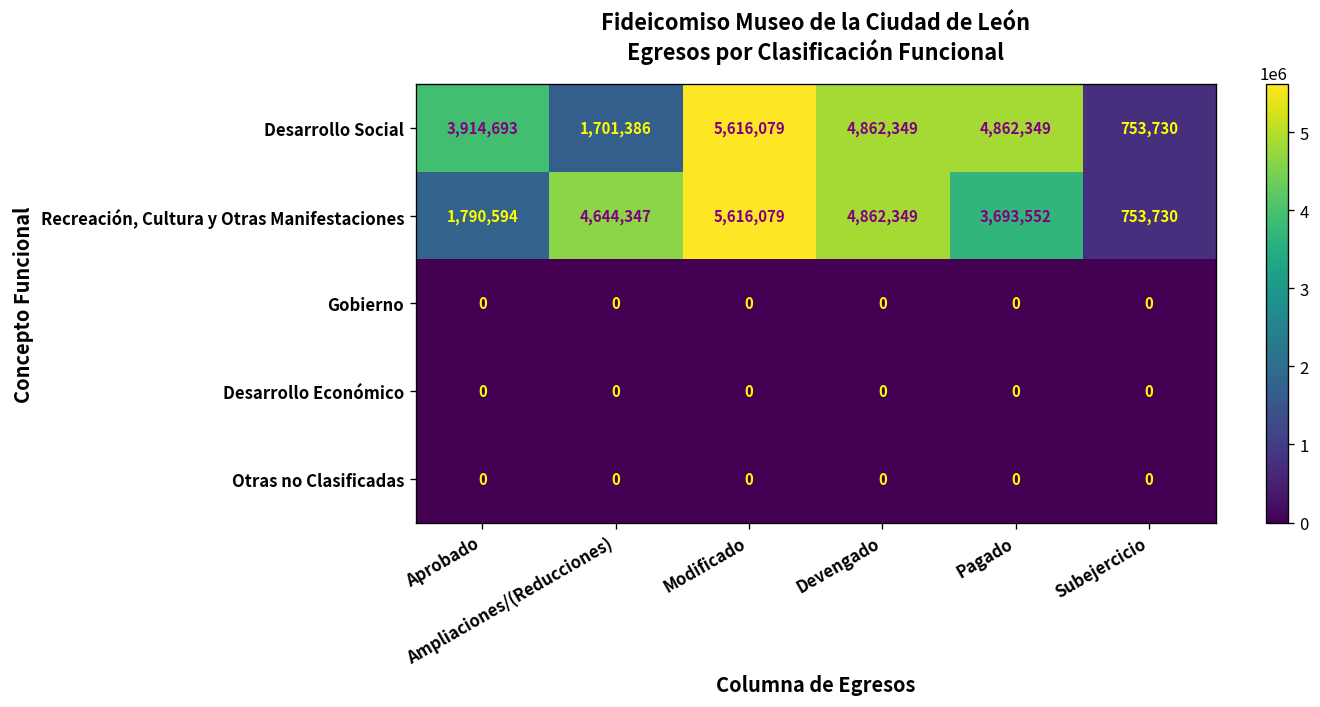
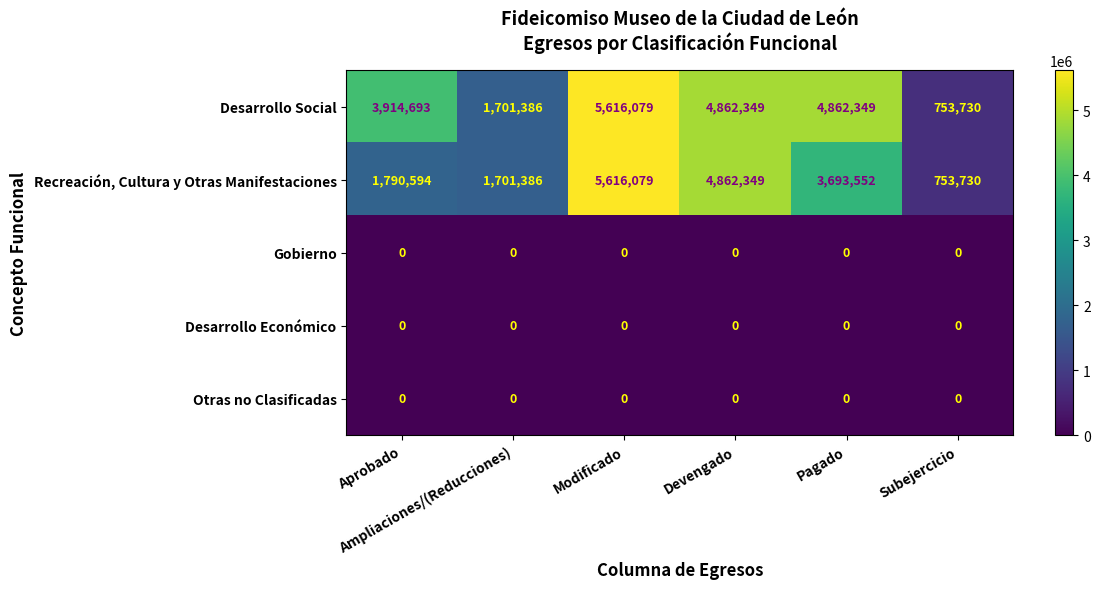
Recreación, Cultura y Otras Manifestaciones, Ampliaciones/(Reducciones): 4,644,347 -> 1,701,386
